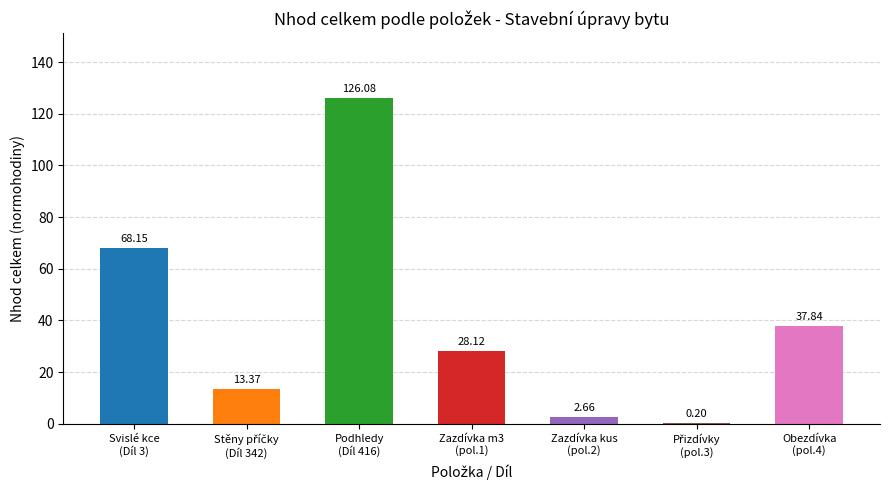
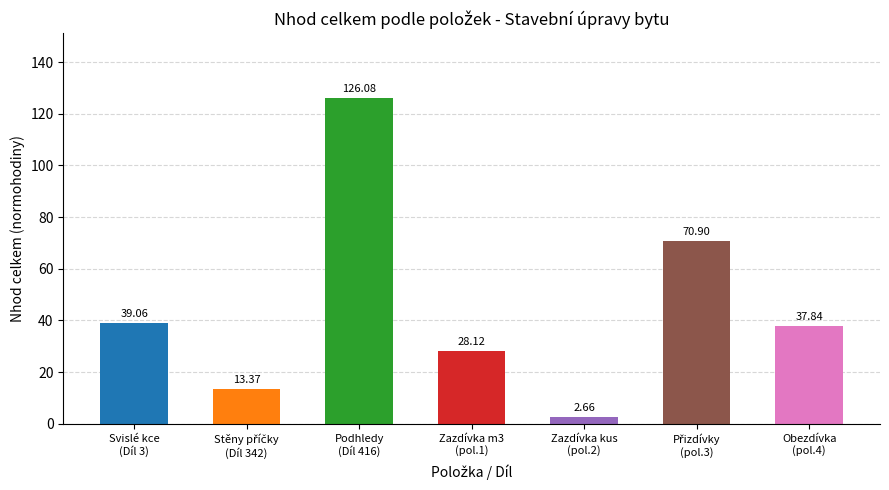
Svislé kce (Díl 3): 68.15 -> 39.06
Přizdívky (pol.3): 0.20 -> 70.90
